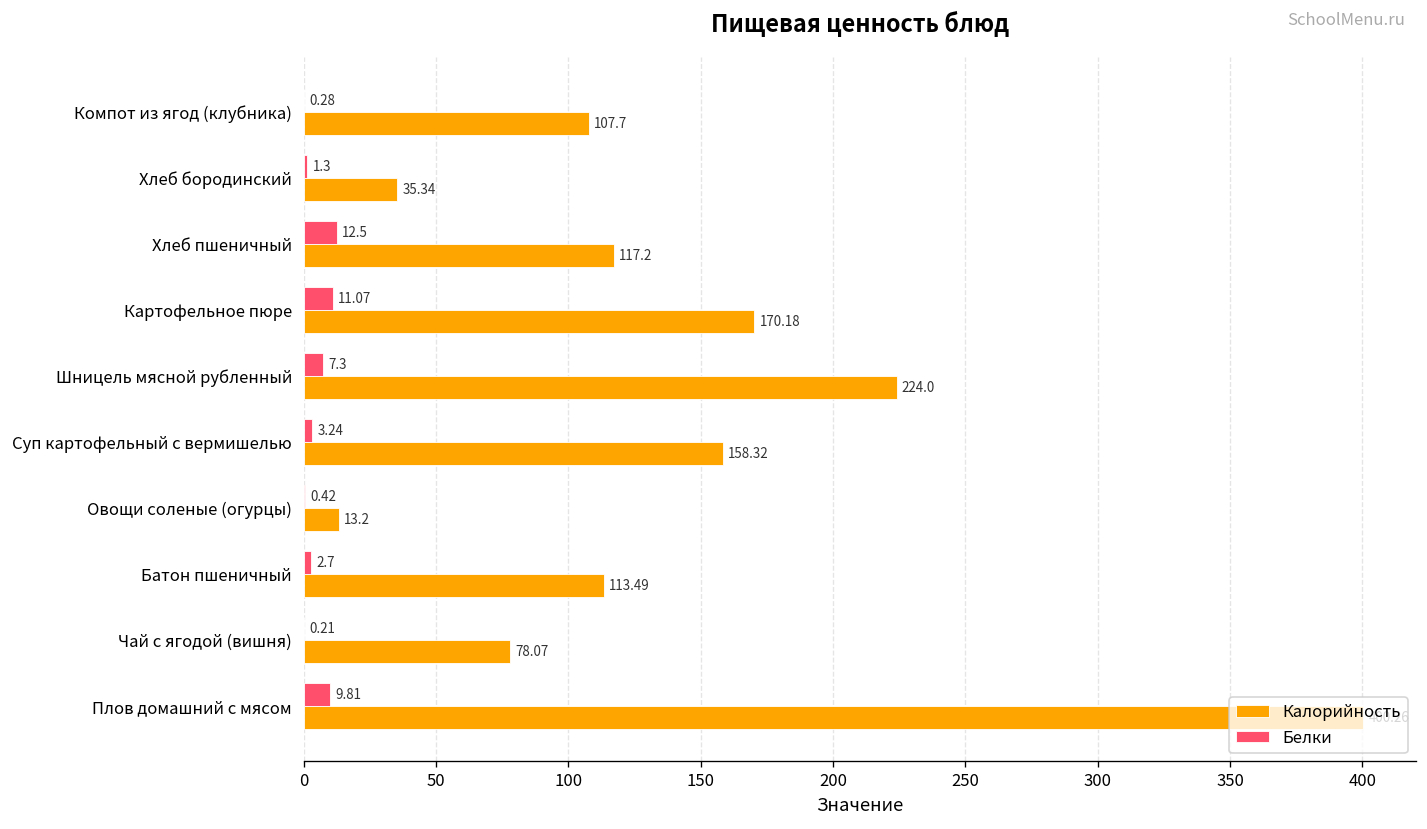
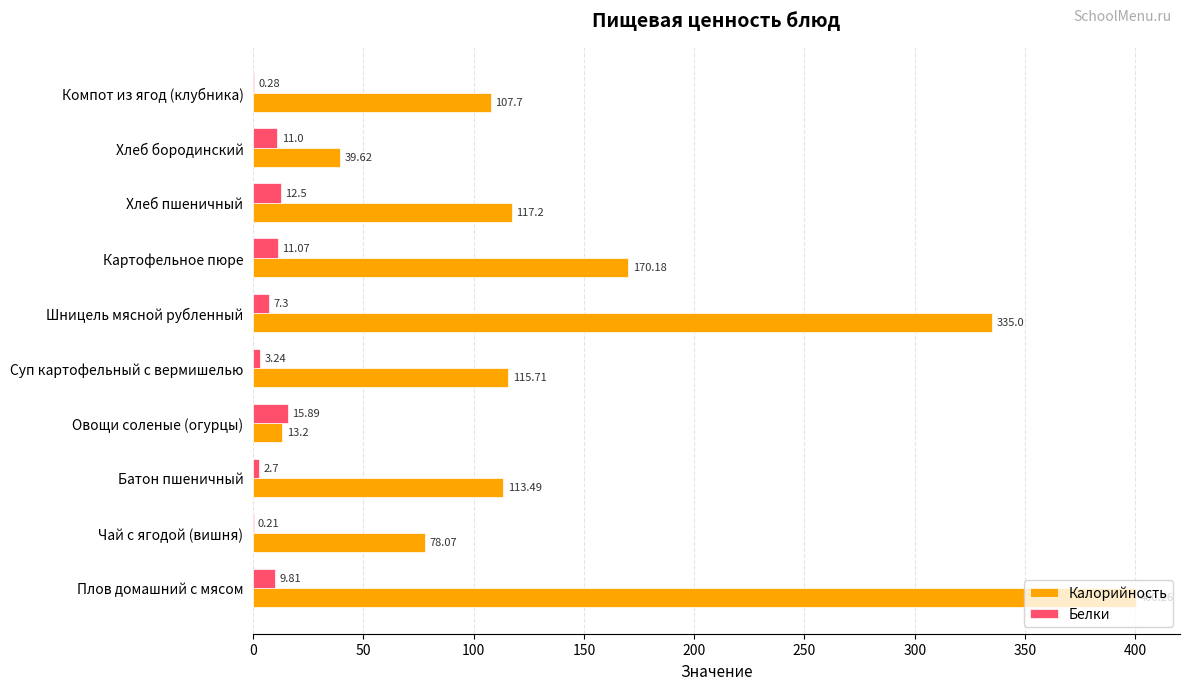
Белки, Хлеб бородинский: 1.3 -> 11.0
Калорийность, Хлеб бородинский: 35.34 -> 39.62
Калорийность, Шницель мясной рубленный: 224.0 -> 335.0
Калорийность, Суп картофельный с вермишелью: 158.32 -> 115.71
Белки, Овощи соленые (огурцы): 0.42 -> 15.89
